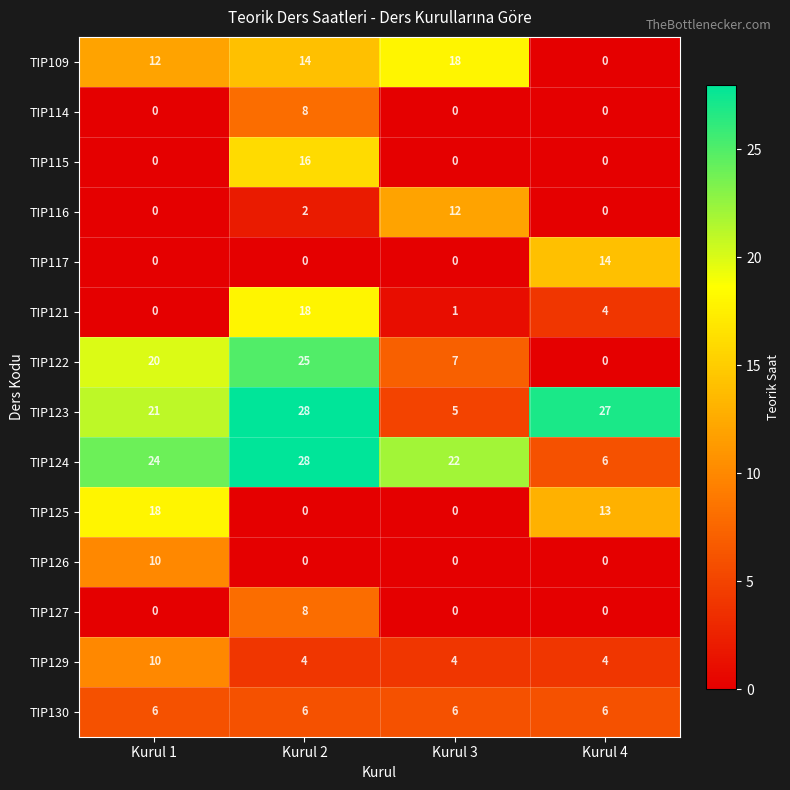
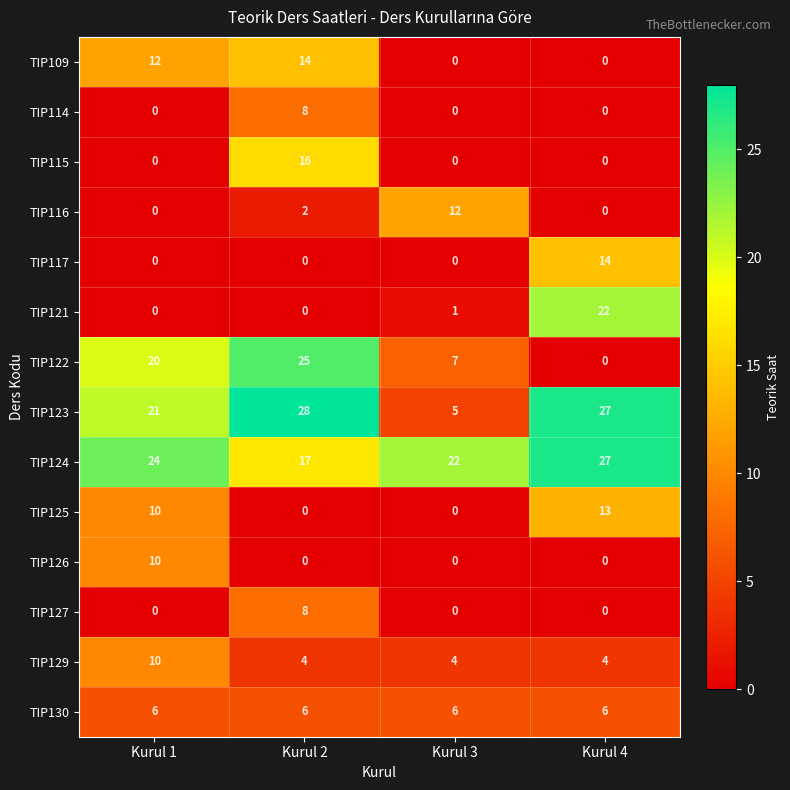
TIP109, Kurul 3: 18 -> 0
TIP121, Kurul 2: 18 -> 0
TIP121, Kurul 4: 4 -> 22
TIP124, Kurul 2: 28 -> 17
TIP124, Kurul 4: 6 -> 27
TIP125, Kurul 1: 18 -> 10
